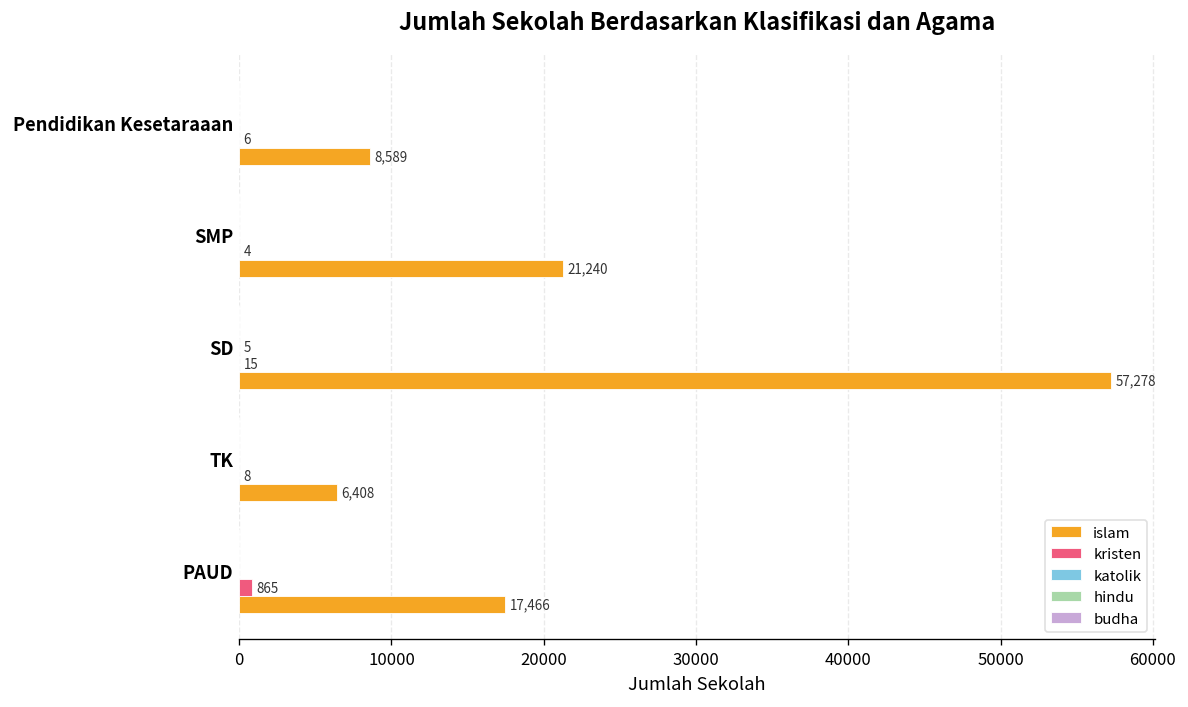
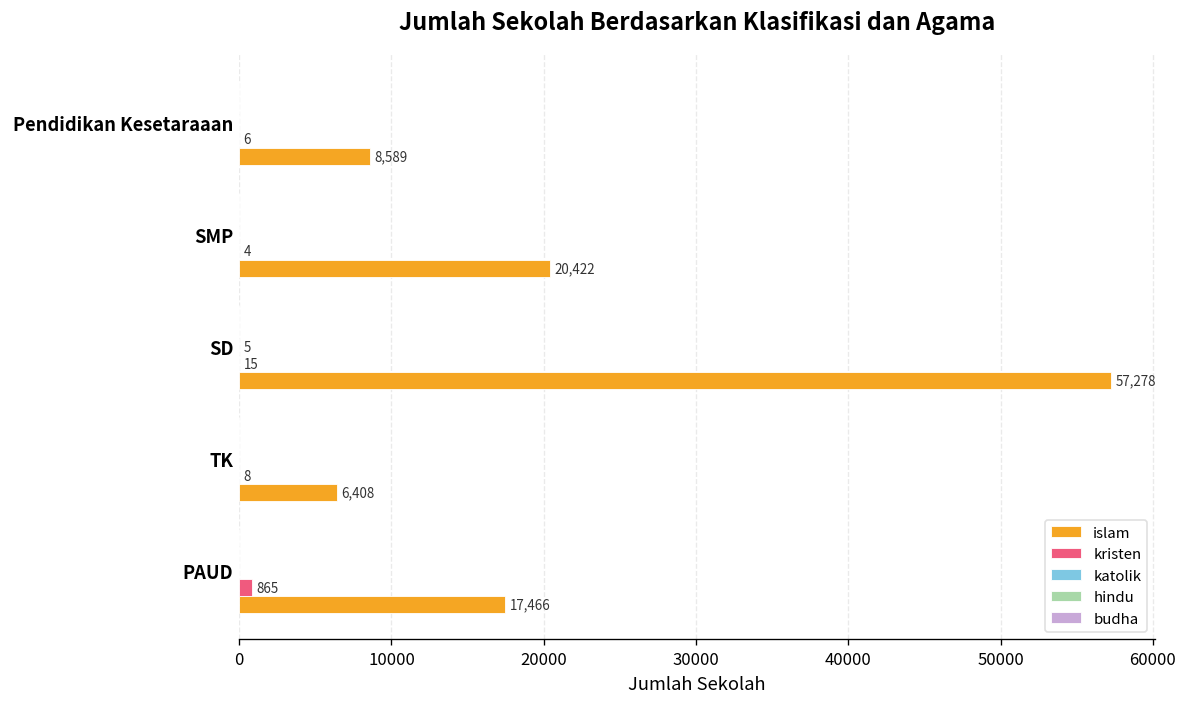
islam, SMP: 21,240 -> 20,422
